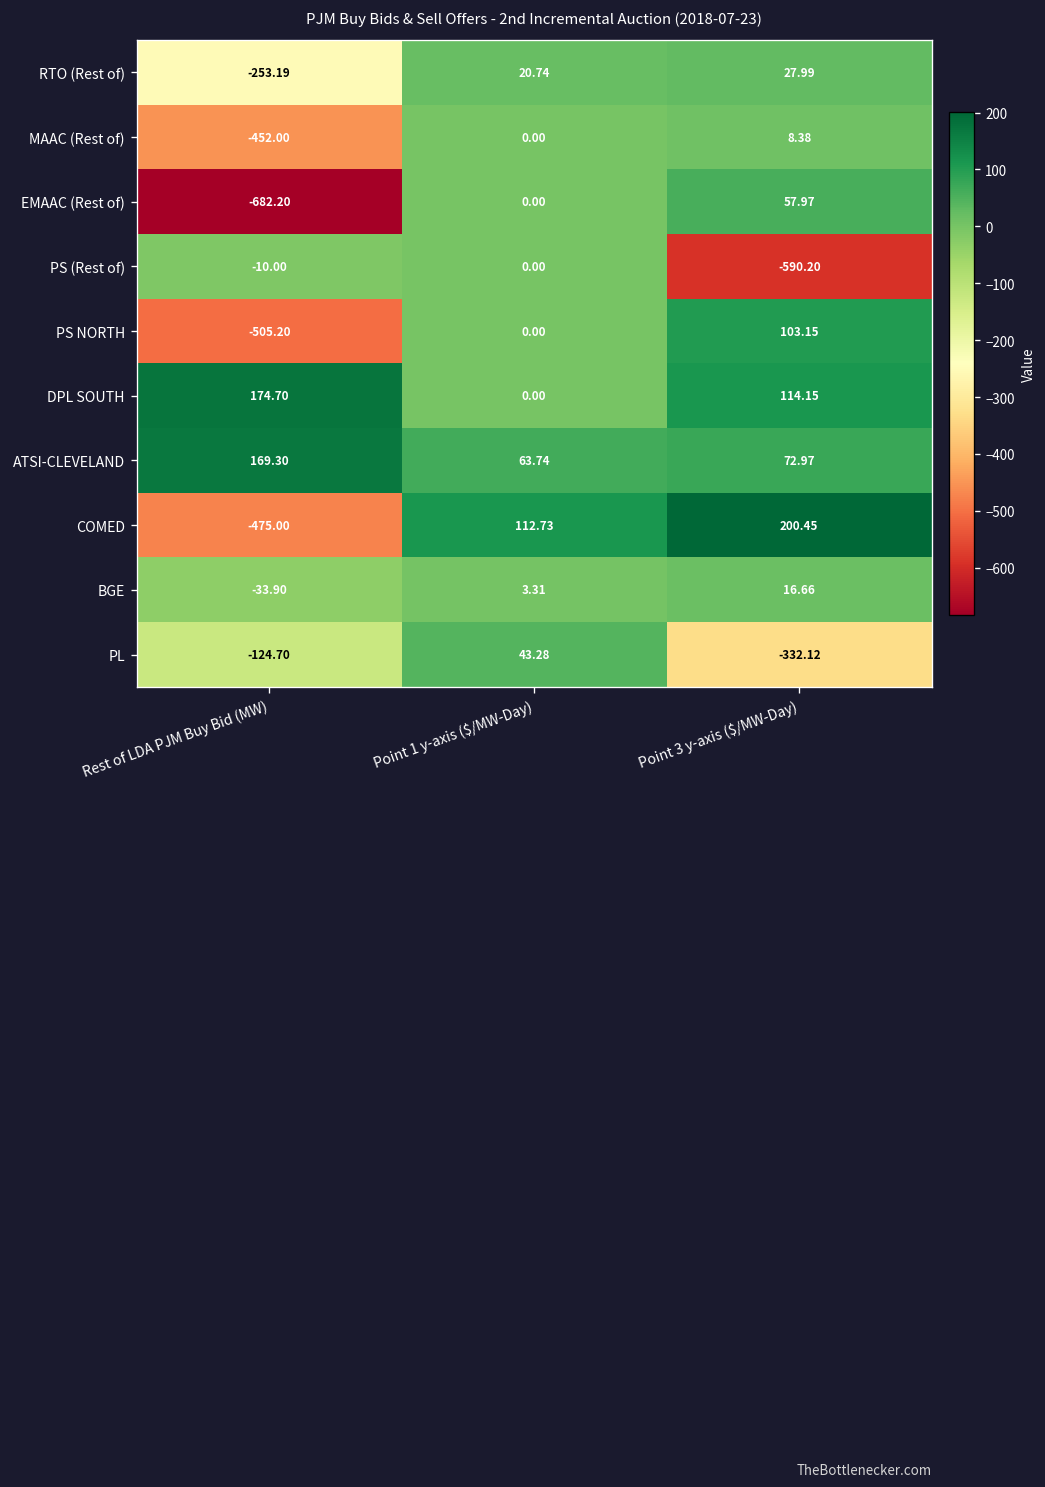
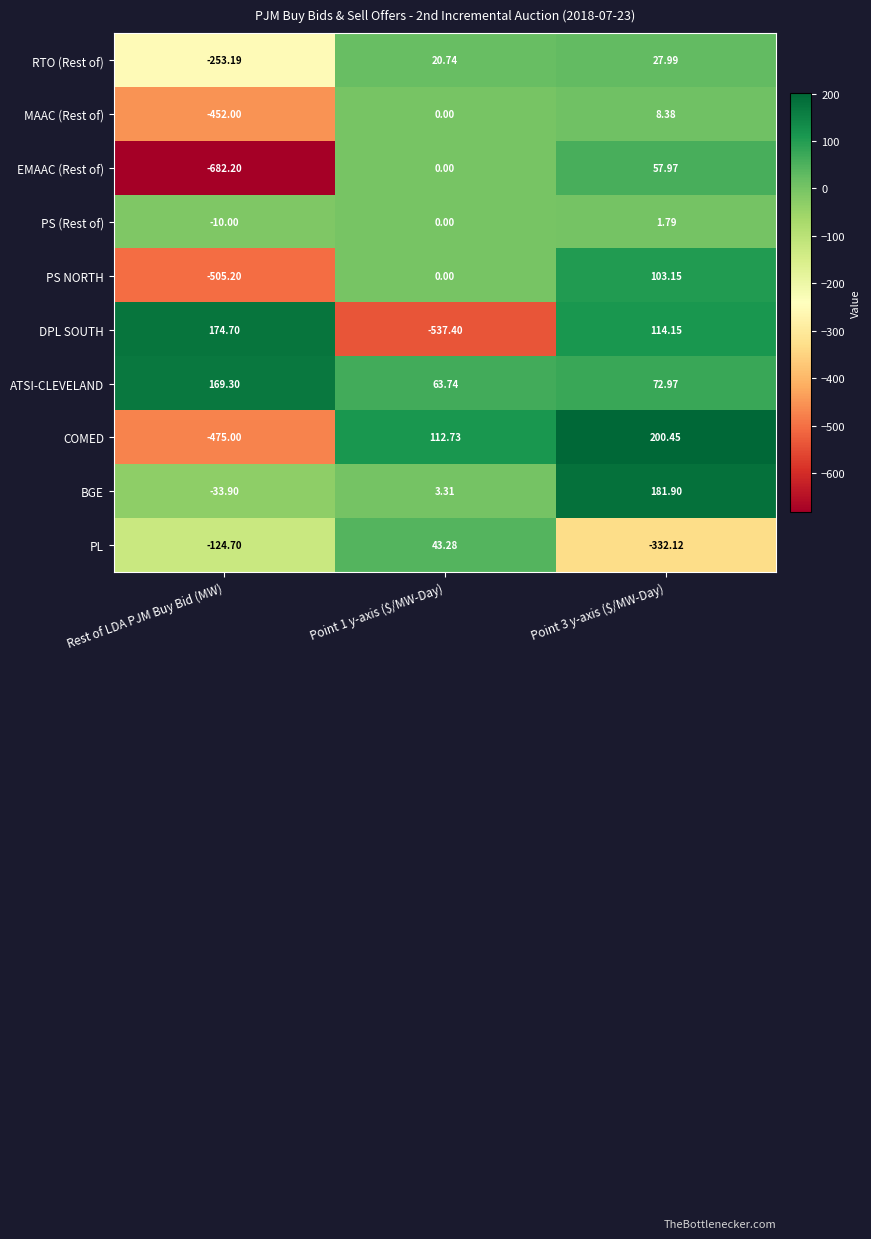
PS (Rest of), Point 3 y-axis ($/MW-Day): -590.20 -> 1.79
DPL SOUTH, Point 1 y-axis ($/MW-Day): 0.00 -> -537.40
BGE, Point 3 y-axis ($/MW-Day): 16.66 -> 181.90
